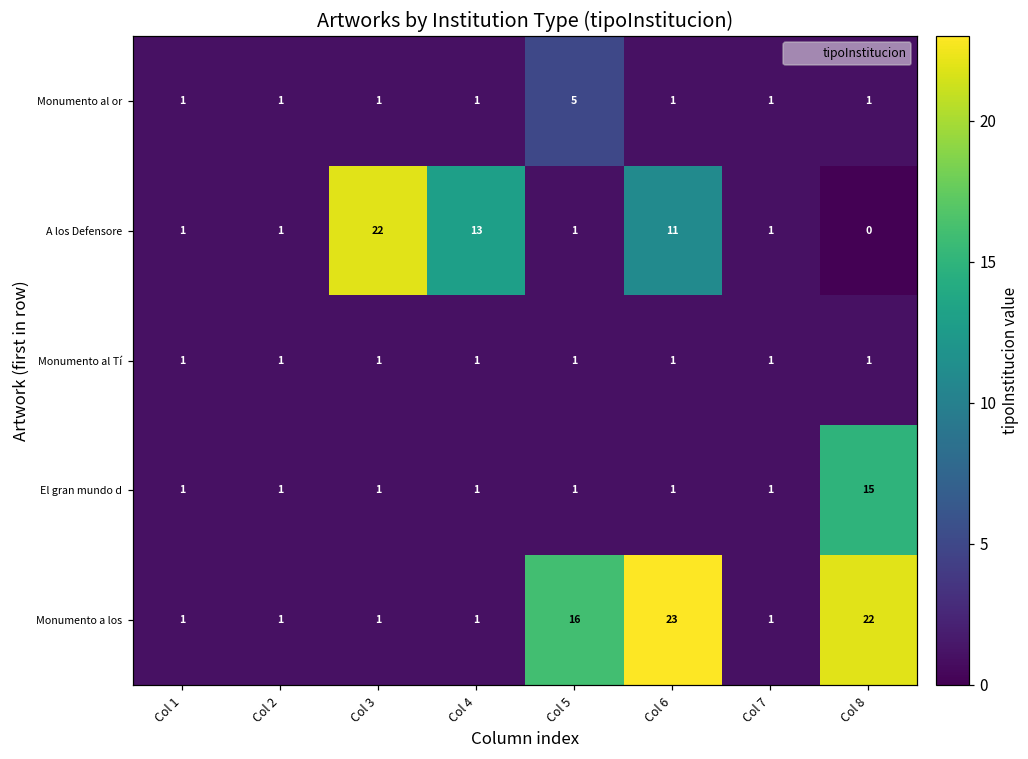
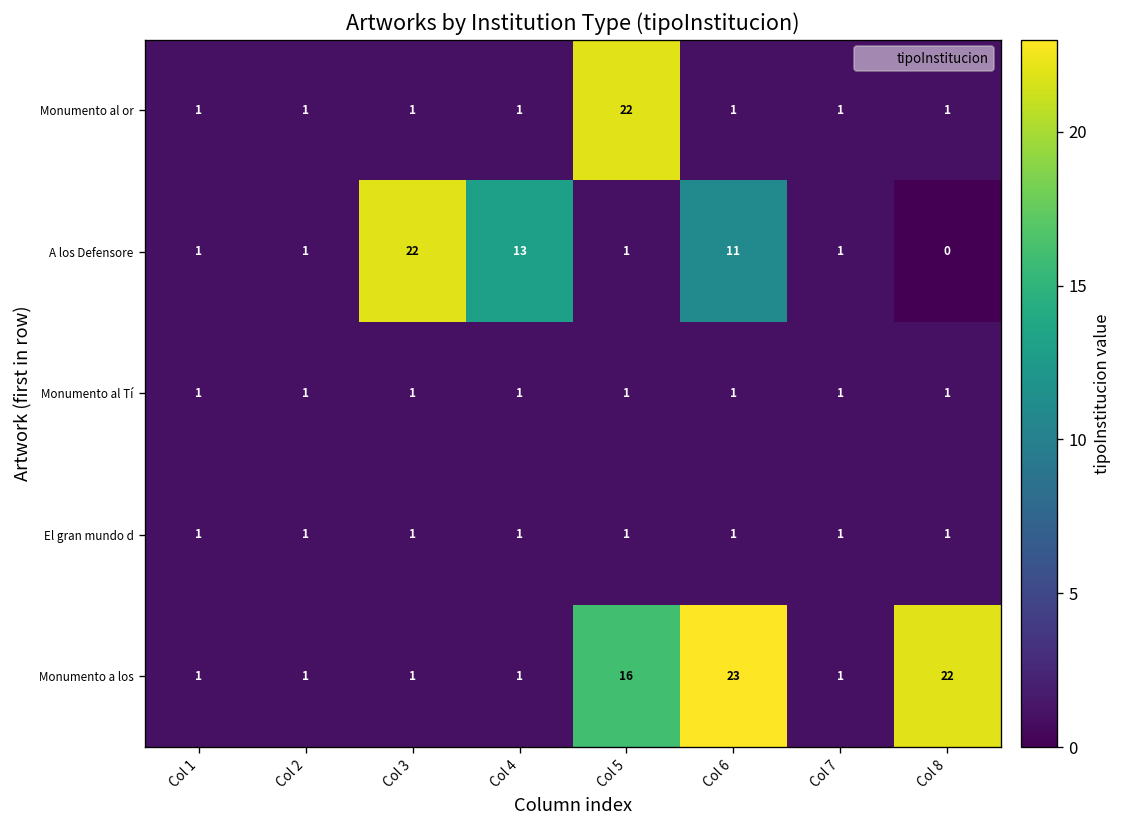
Monumento al or, Col 5: 5 -> 22
El gran mundo d, Col 8: 15 -> 1
